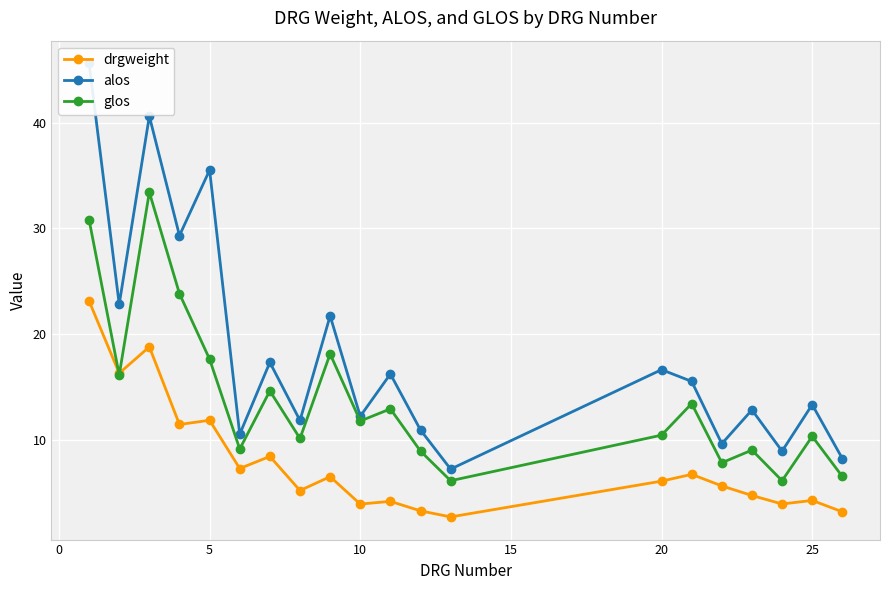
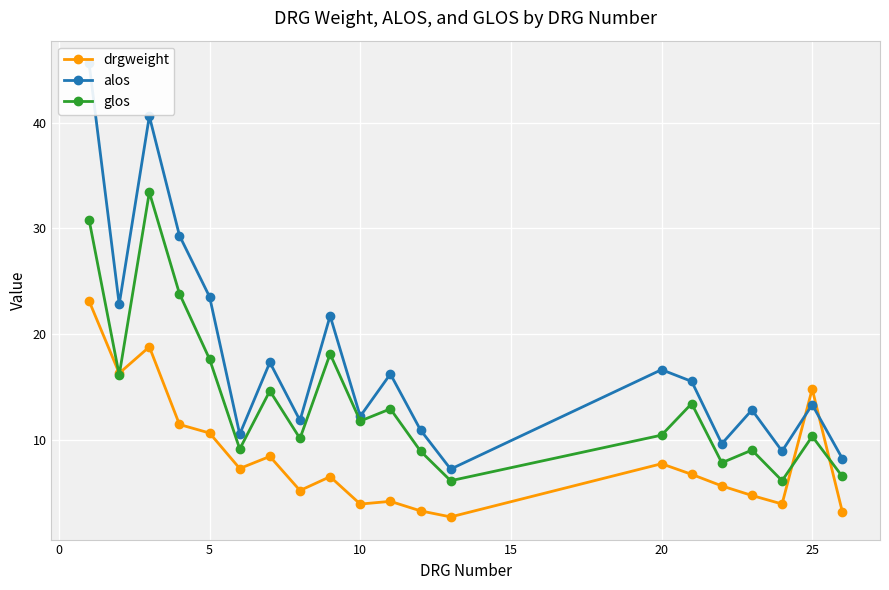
drgweight, 5: 11.8 -> 10.6
alos, 5: 35.5 -> 23.5
drgweight, 20: 6.1 -> 7.7
drgweight, 25: 4.2 -> 14.8
